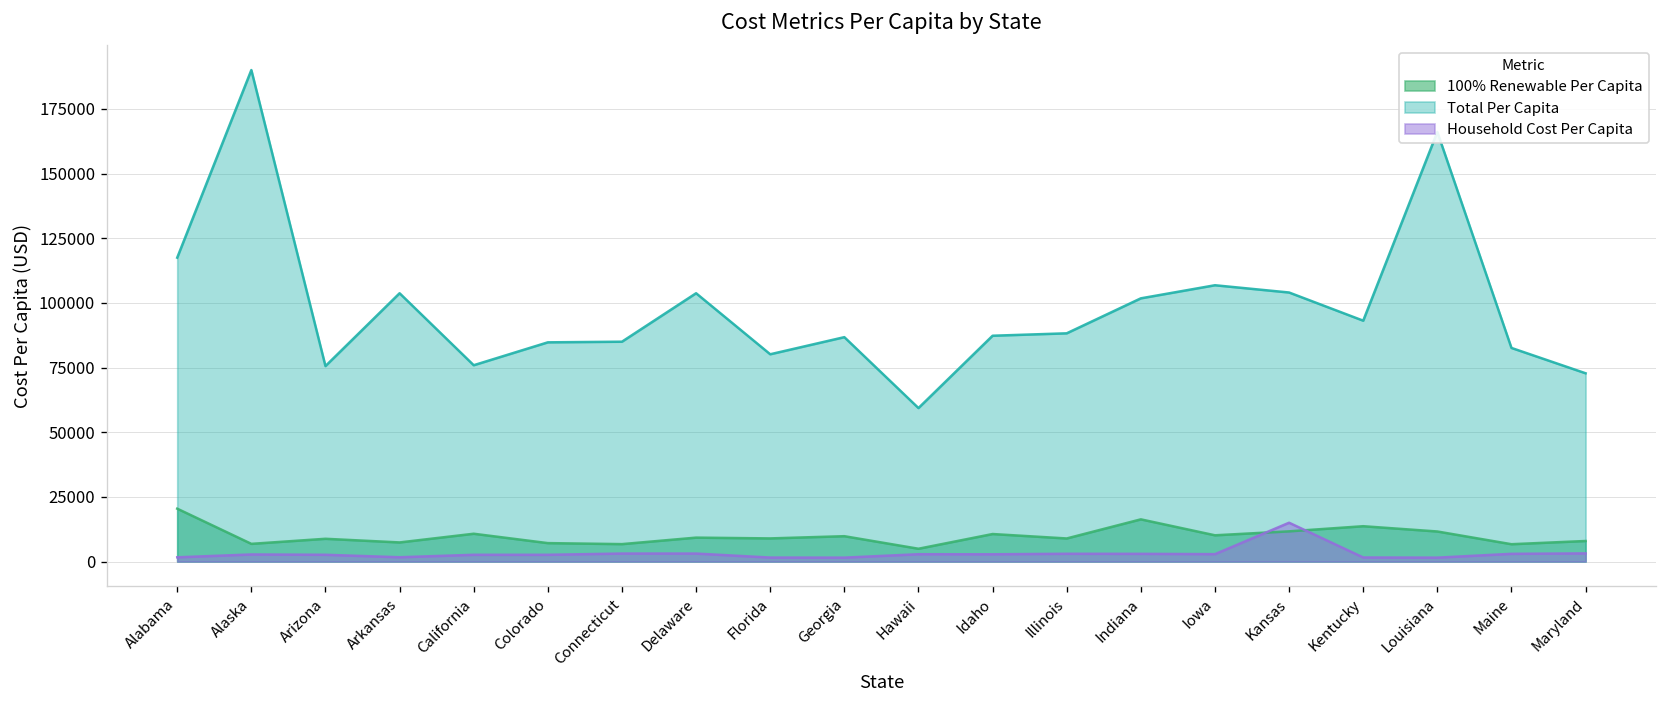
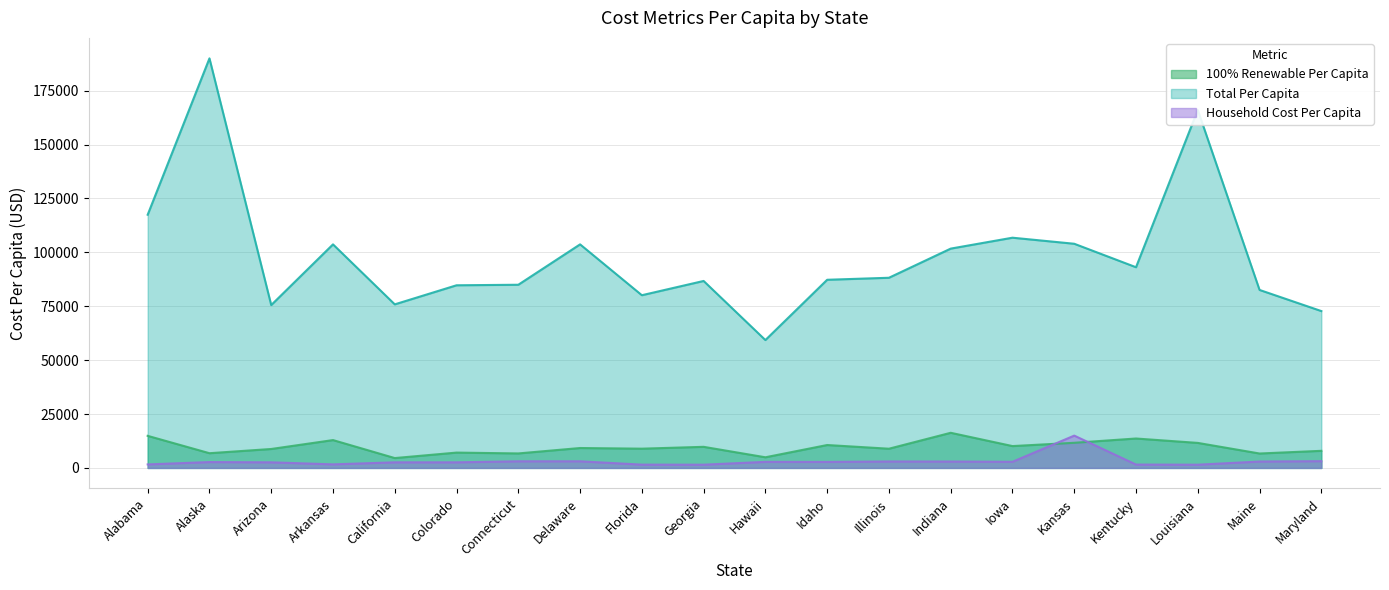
100% Renewable Per Capita, Alabama: 20000 -> 15000
100% Renewable Per Capita, Arkansas: 7000 -> 13000
100% Renewable Per Capita, California: 11000 -> 5000
